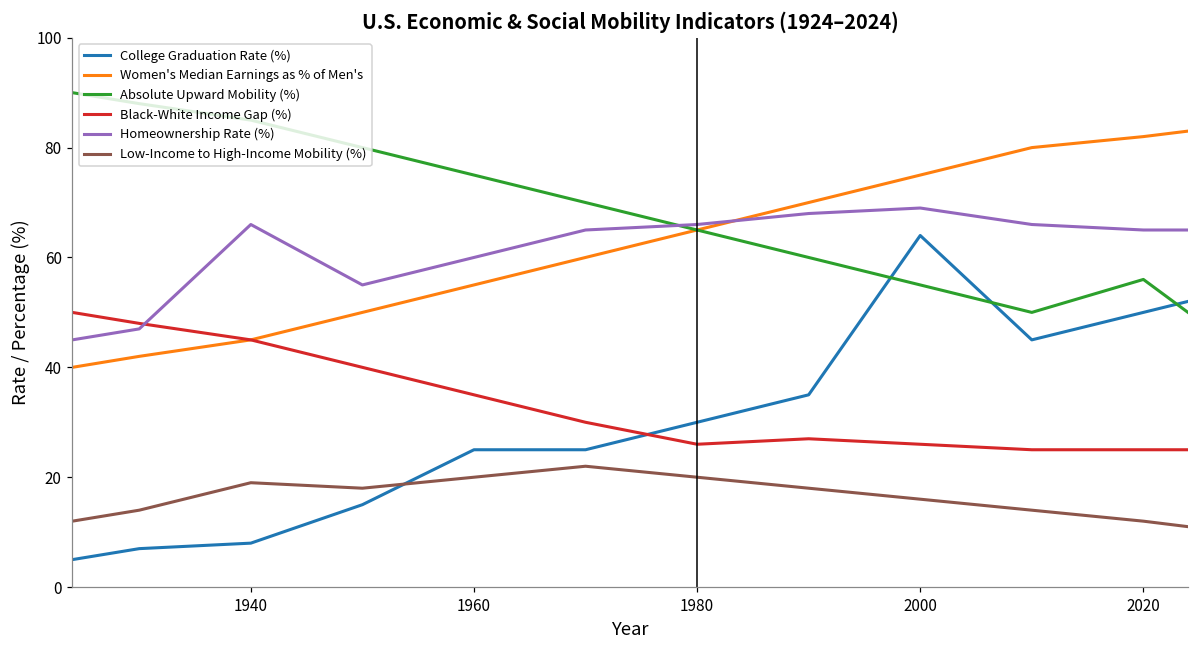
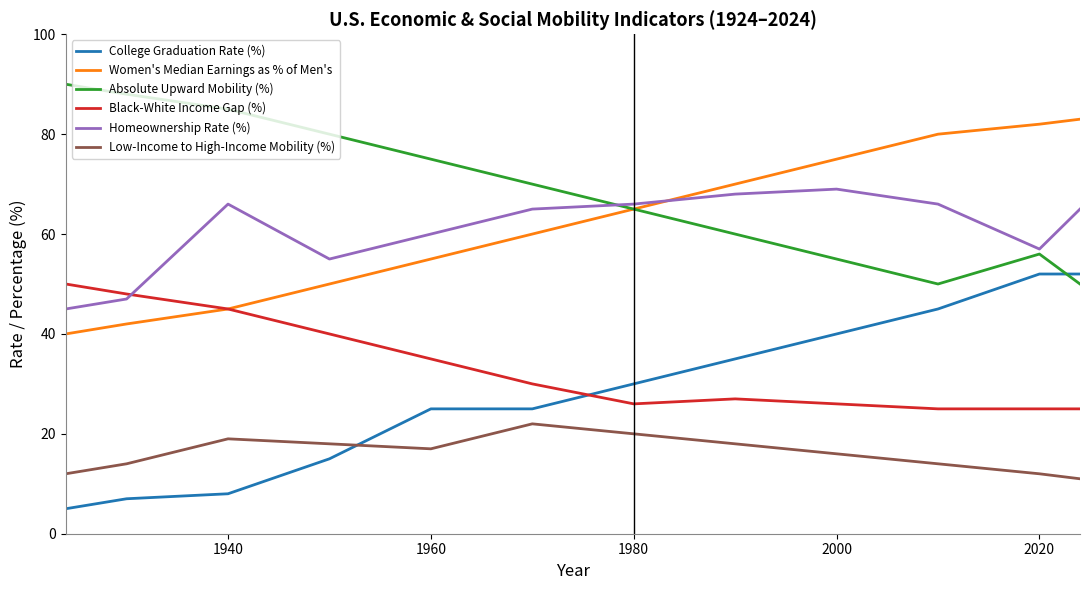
Low-Income to High-Income Mobility (%), 1960: 20 -> 17
College Graduation Rate (%), 2000: 64 -> 40
College Graduation Rate (%), 2020: 50 -> 52
Homeownership Rate (%), 2020: 65 -> 57
